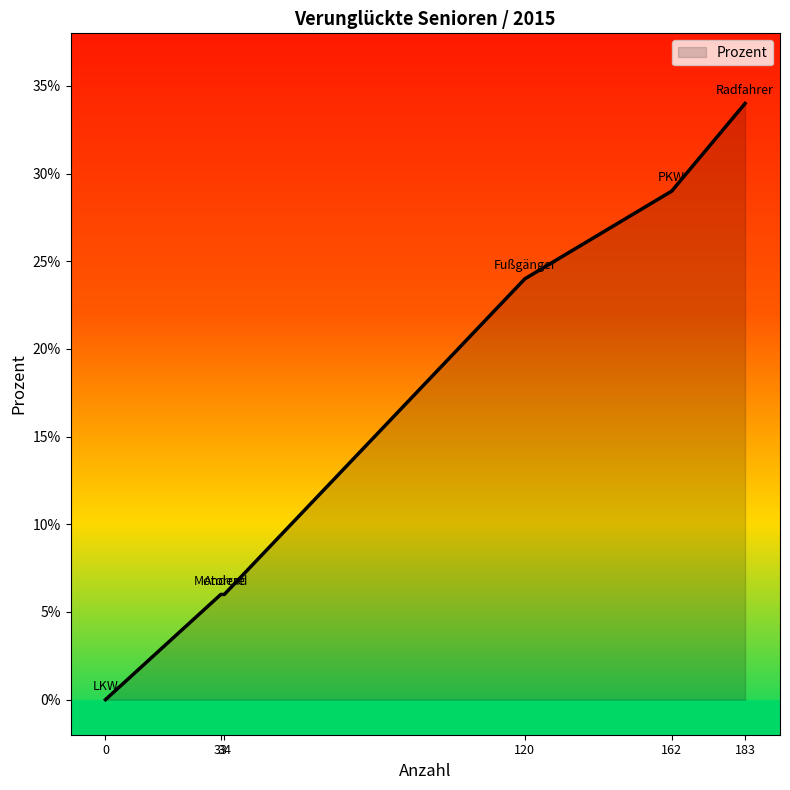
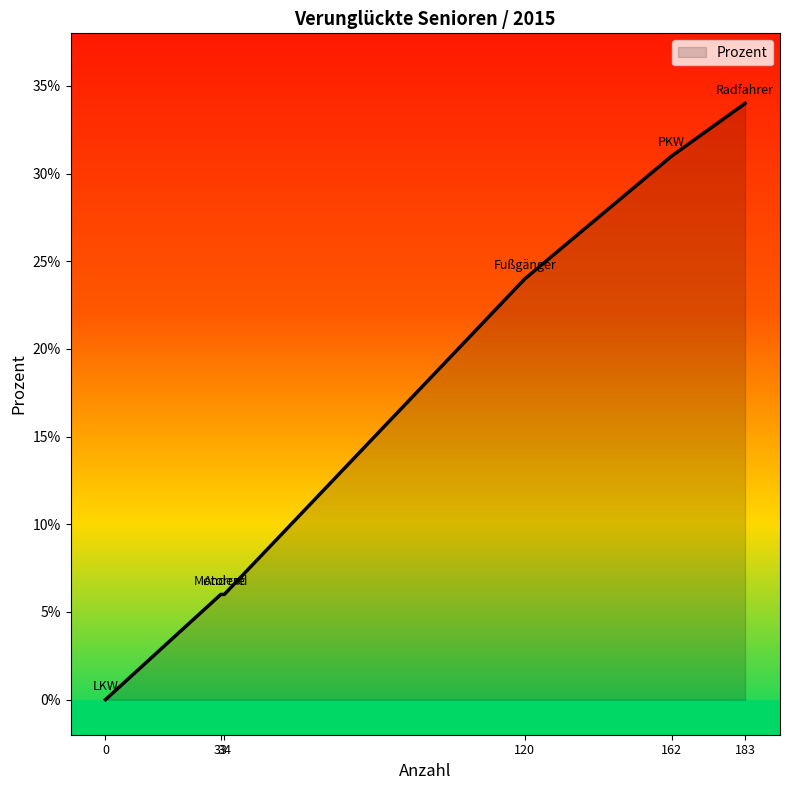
162: 29% -> 31%
